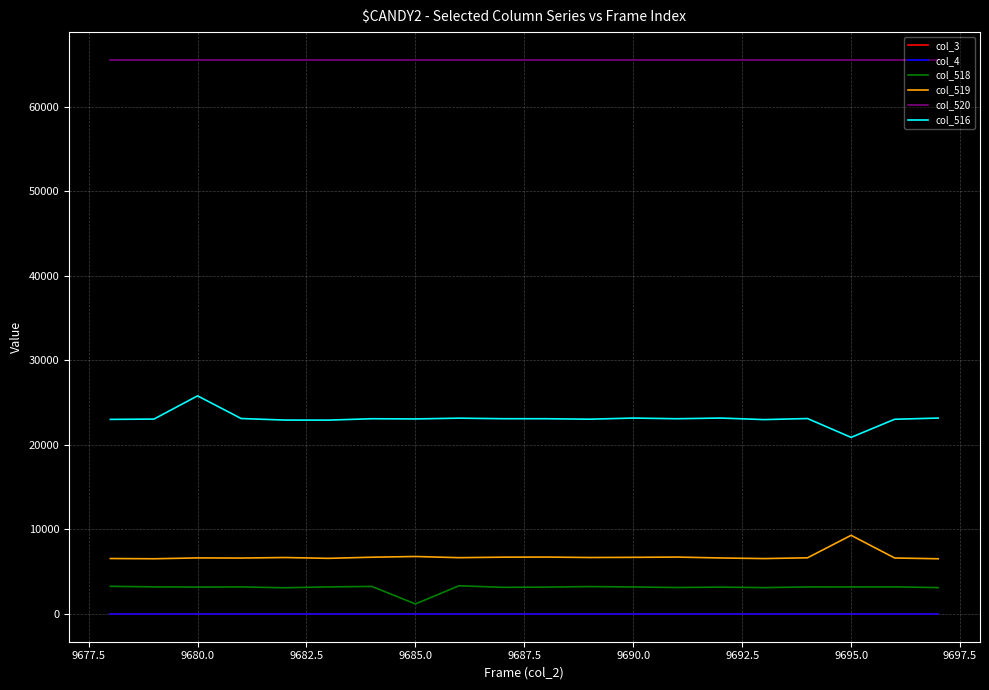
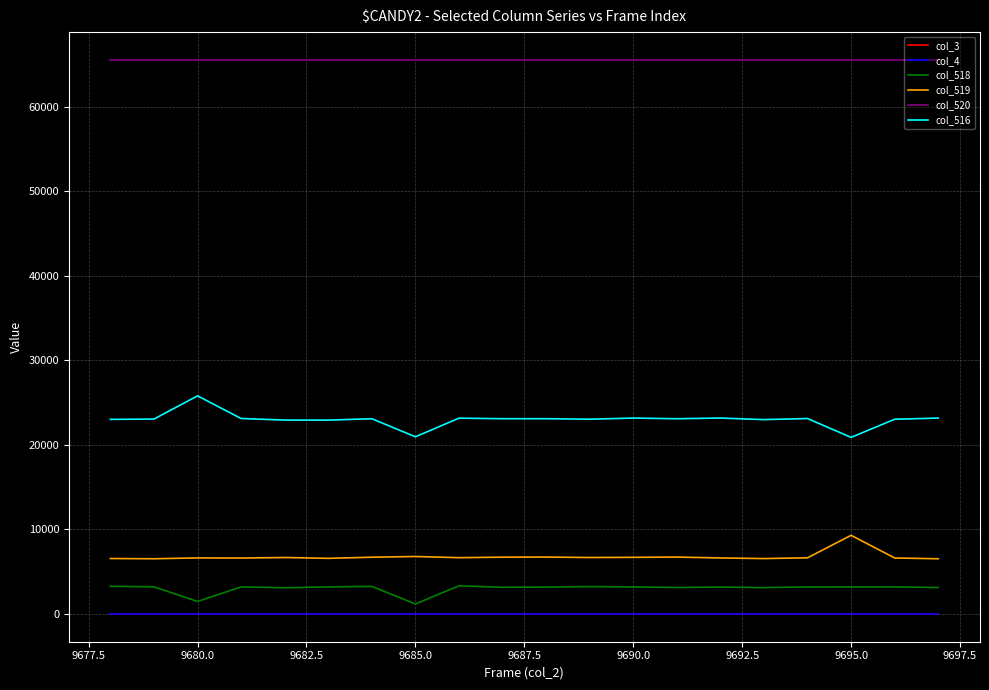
col_518, 9680.0: 3000 -> 1000
col_516, 9685.0: 23000 -> 21000
